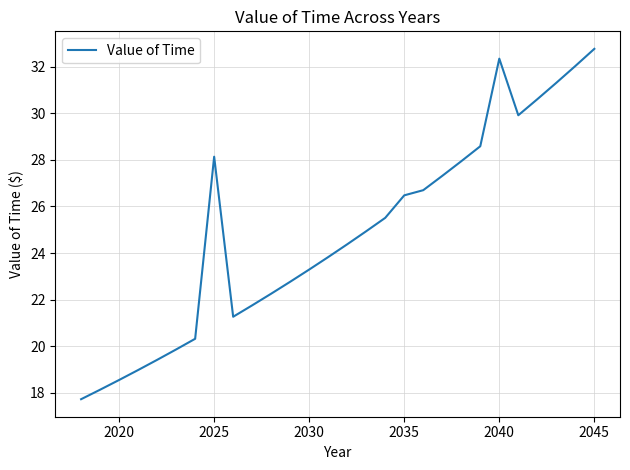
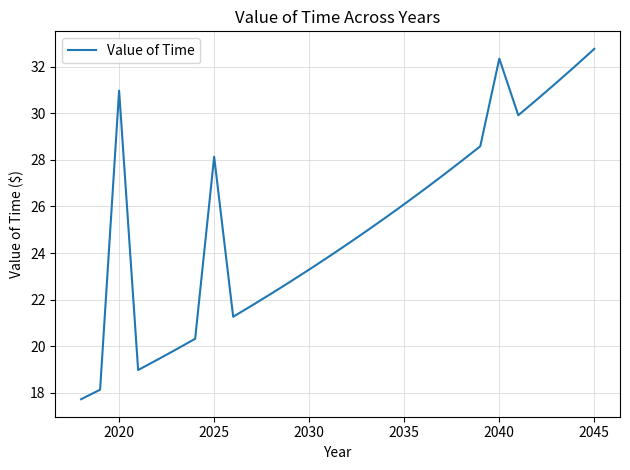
2020: 18.6 -> 31.0
2035: 26.5 -> 26.1
